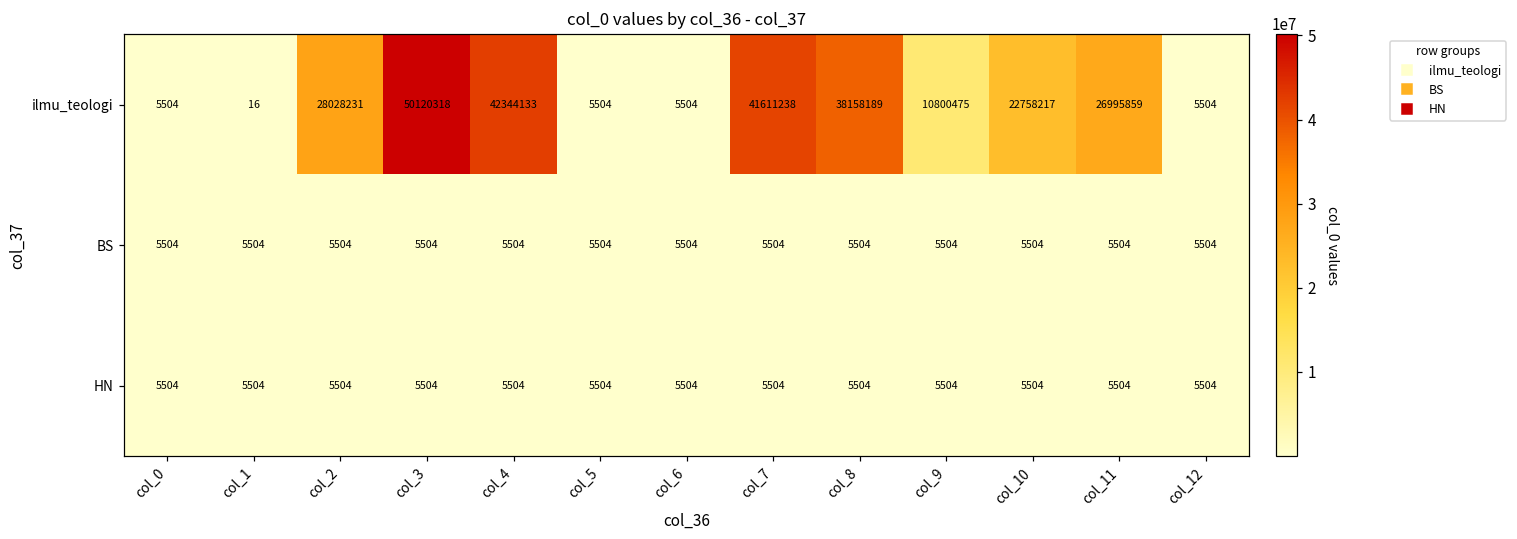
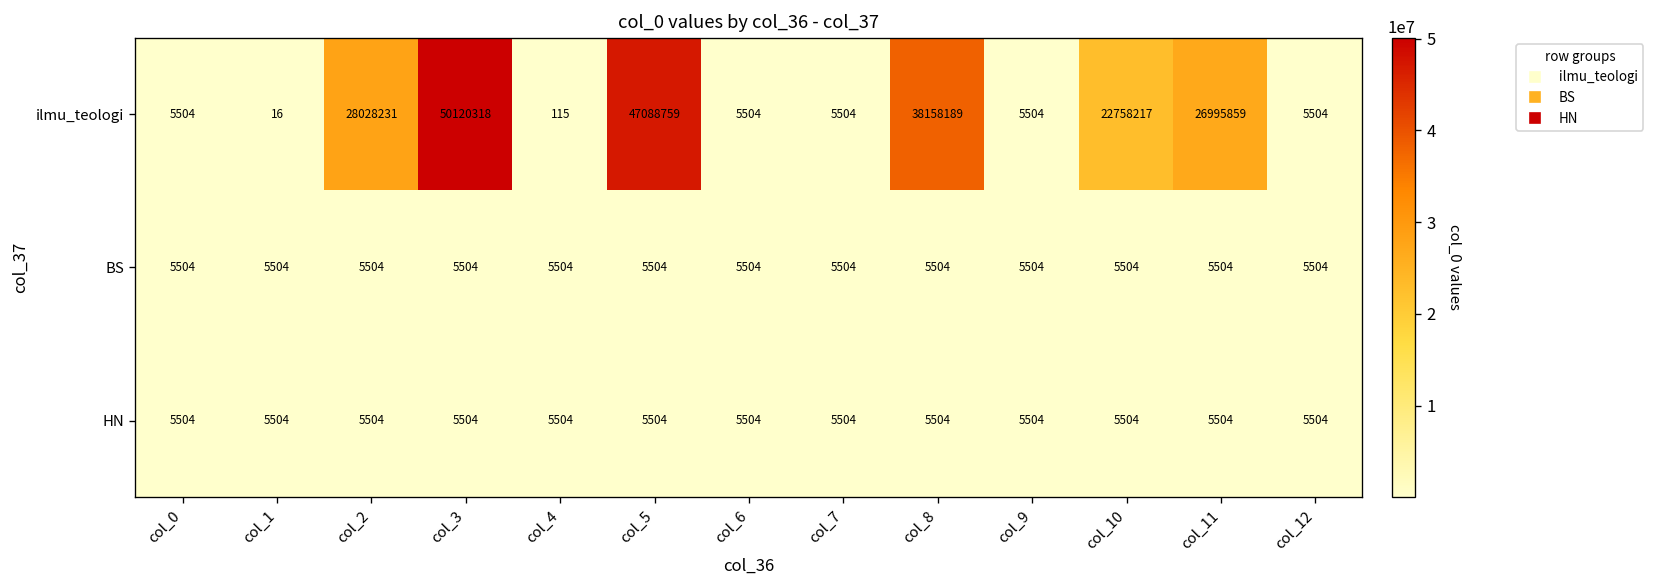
ilmu_teologi, col_4: 42344133 -> 115
ilmu_teologi, col_5: 5504 -> 47088759
ilmu_teologi, col_7: 41611238 -> 5504
ilmu_teologi, col_9: 10800475 -> 5504
